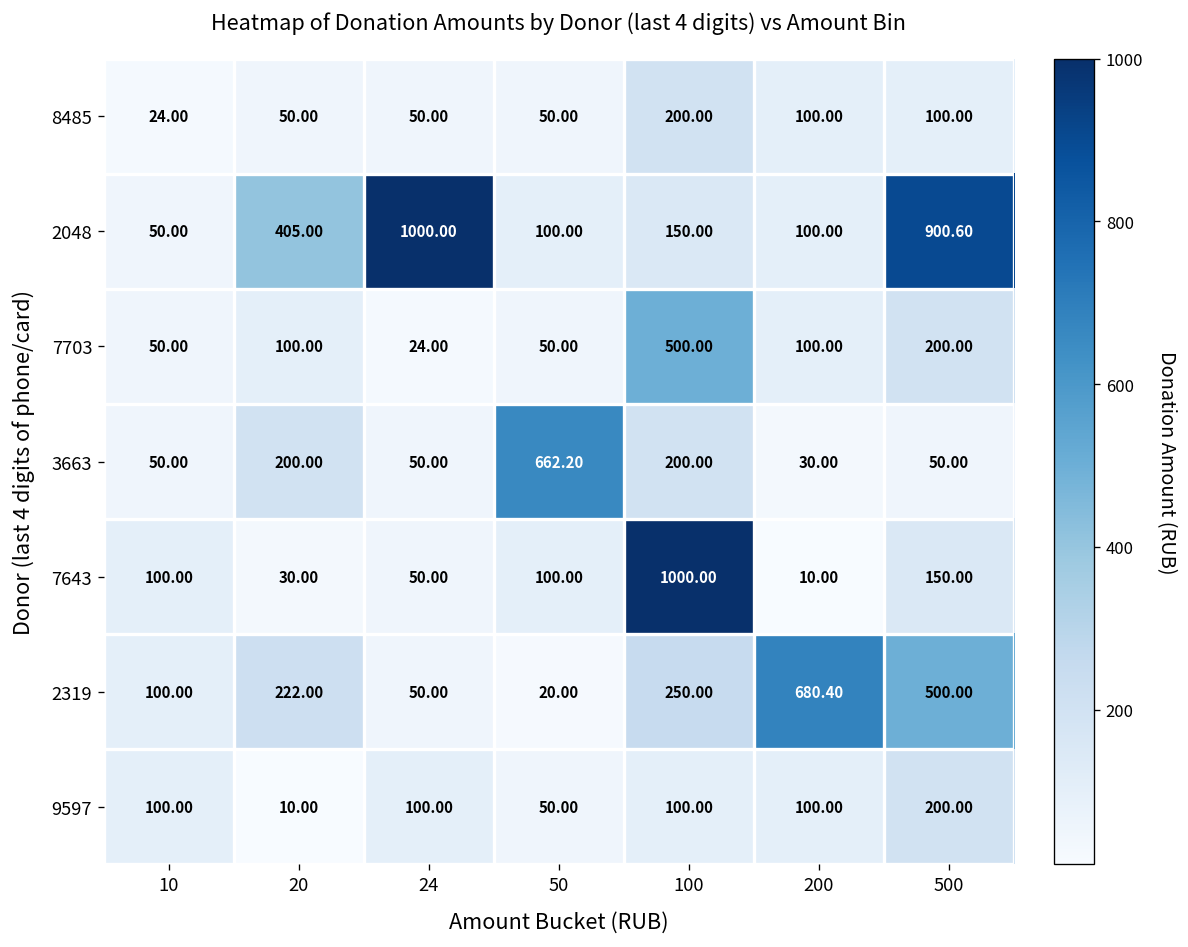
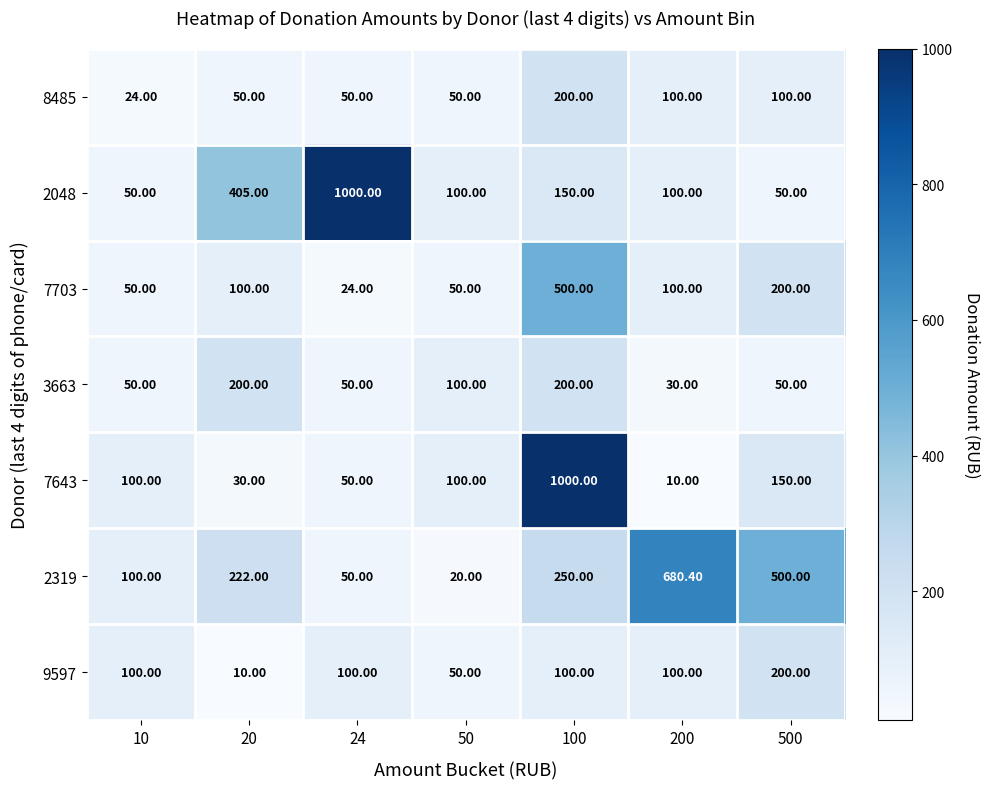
2048, 500: 900.60 -> 50.00
3663, 50: 662.20 -> 100.00
